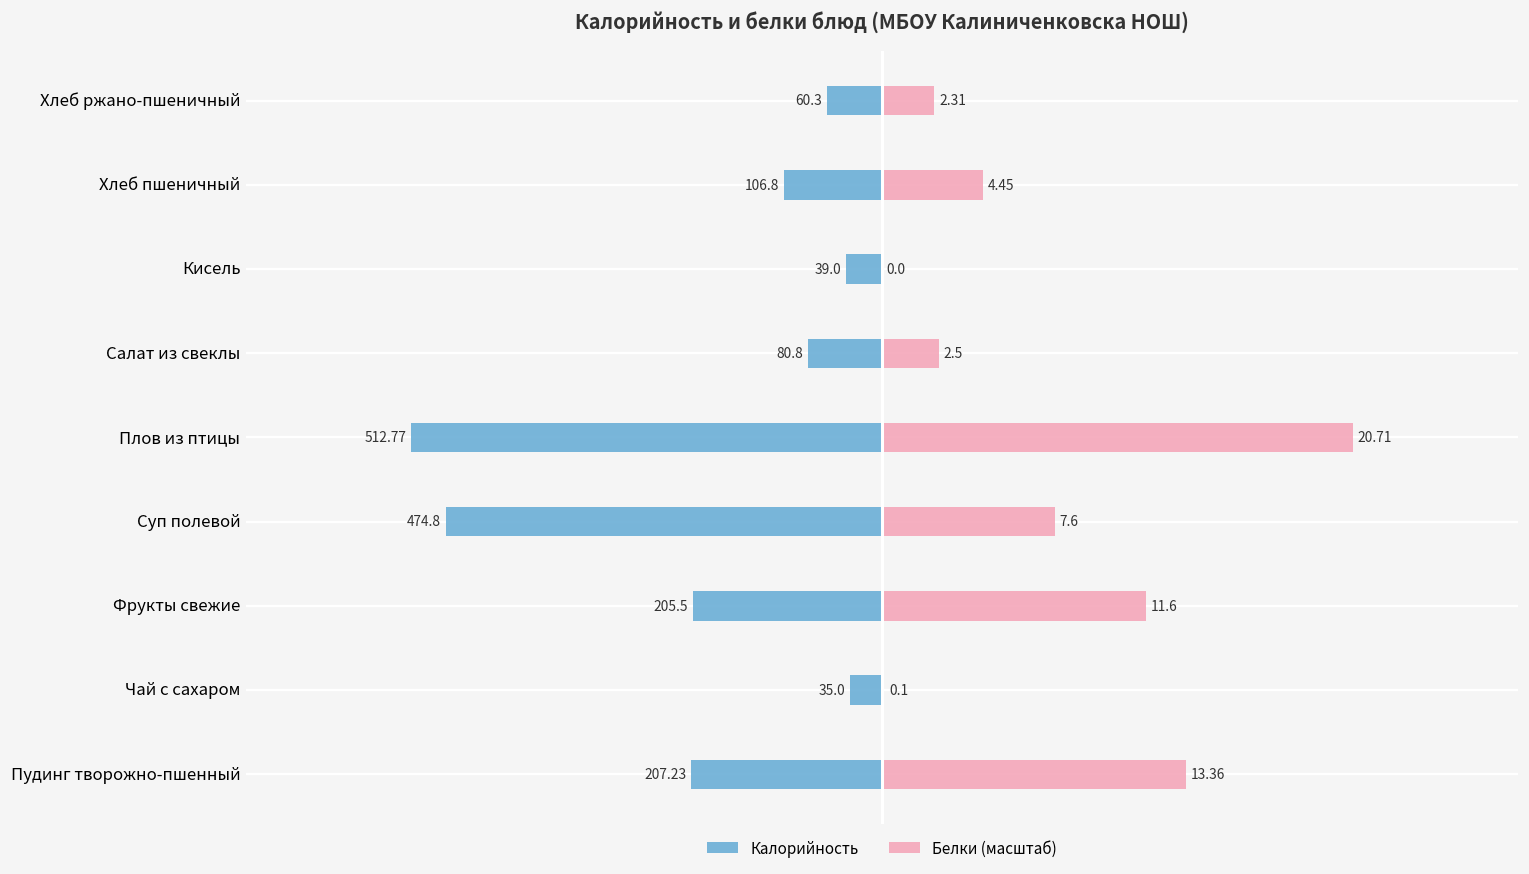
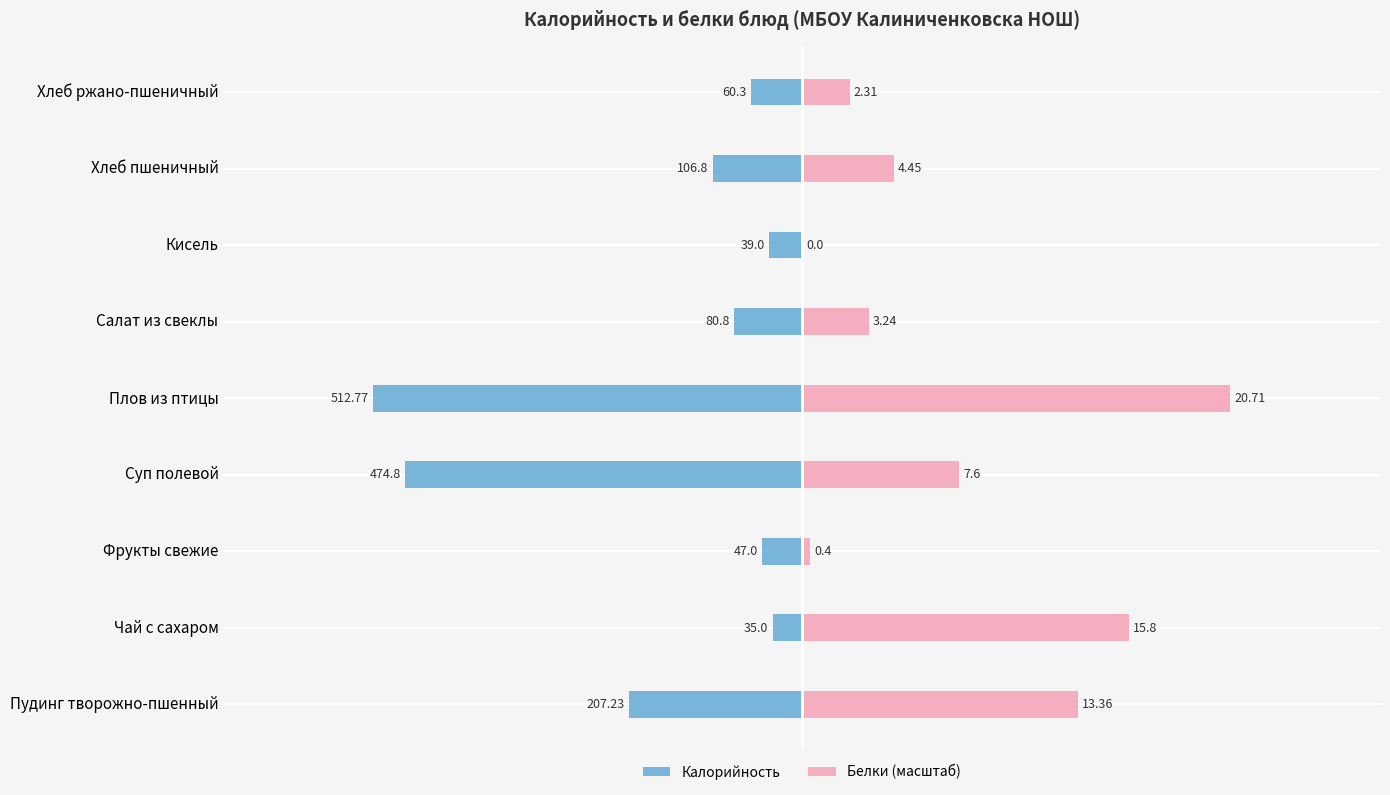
Белки (масштаб), Салат из свеклы: 2.5 -> 3.24
Калорийность, Фрукты свежие: 205.5 -> 47.0
Белки (масштаб), Фрукты свежие: 11.6 -> 0.4
Белки (масштаб), Чай с сахаром: 0.1 -> 15.8
